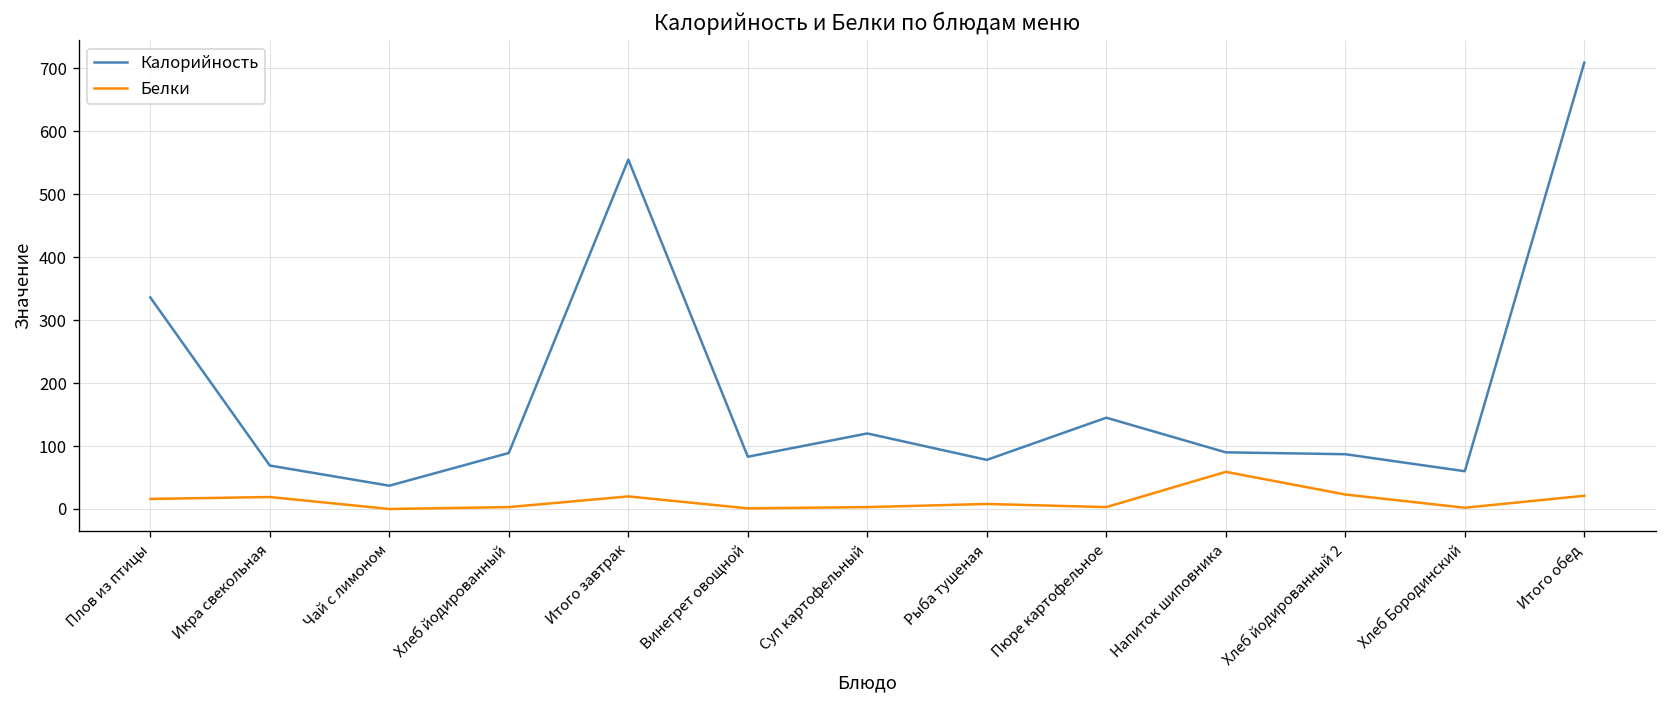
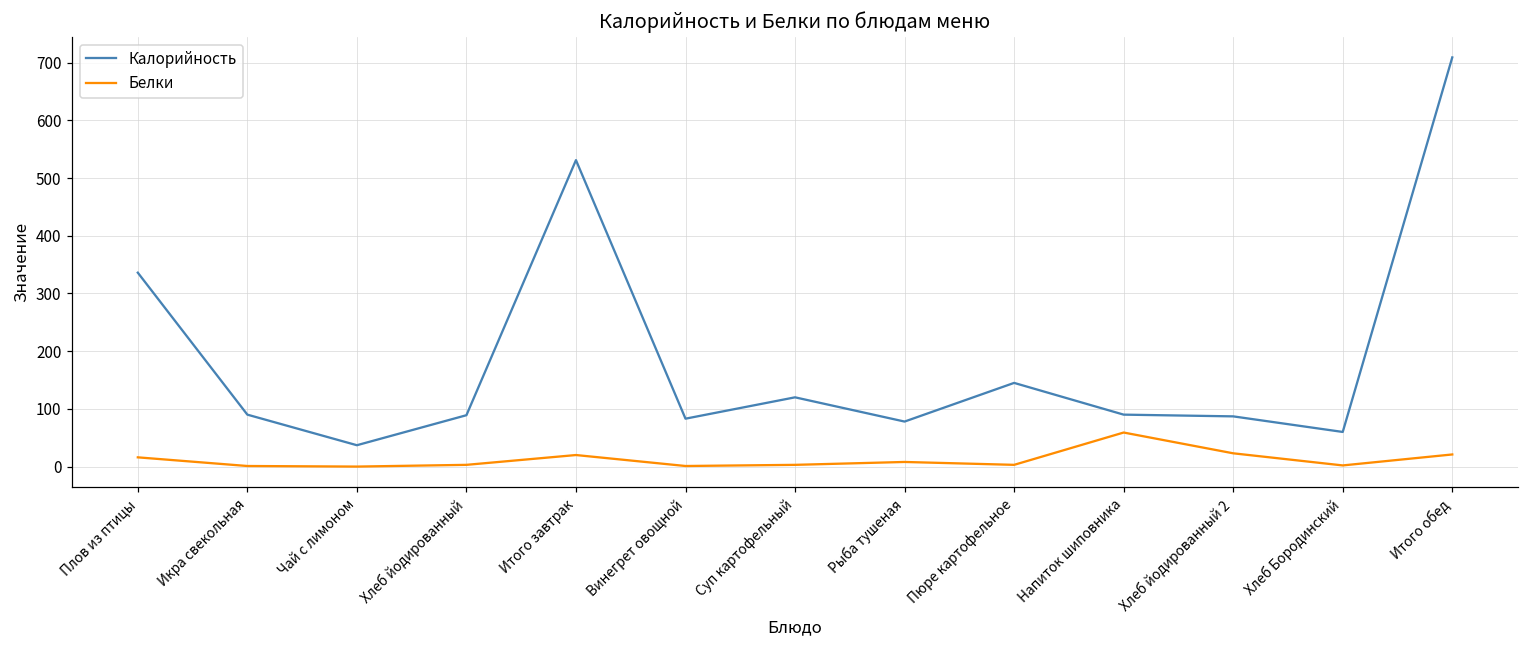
Калорийность, Икра свекольная: 70 -> 90
Белки, Икра свекольная: 20 -> 0
Калорийность, Итого завтрак: 560 -> 530
